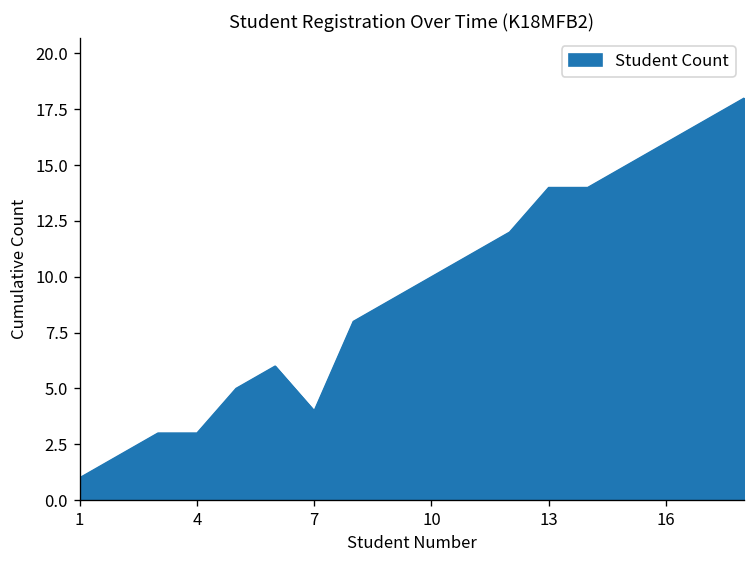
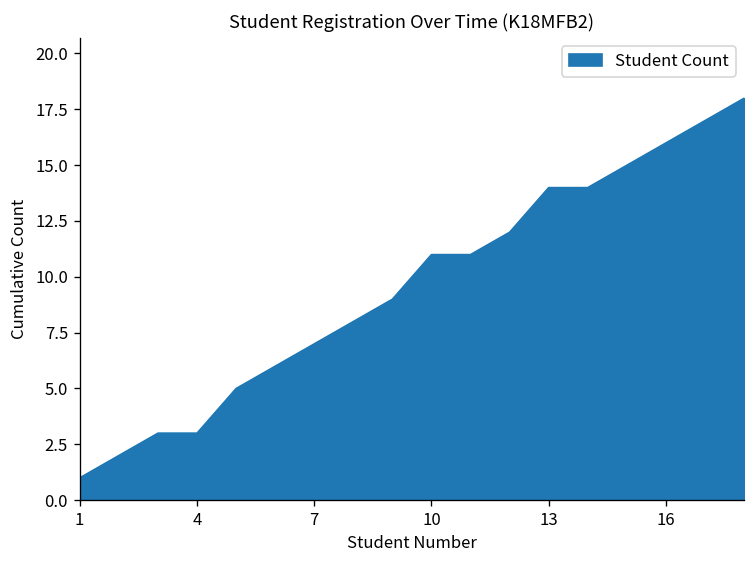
7: 4 -> 7
10: 10 -> 11
